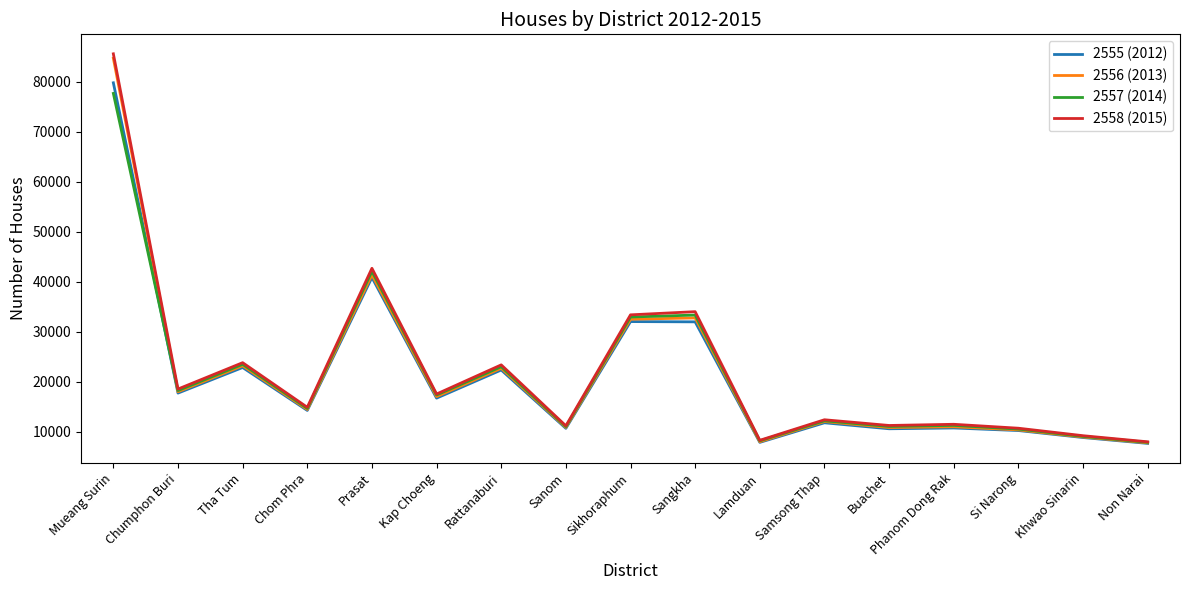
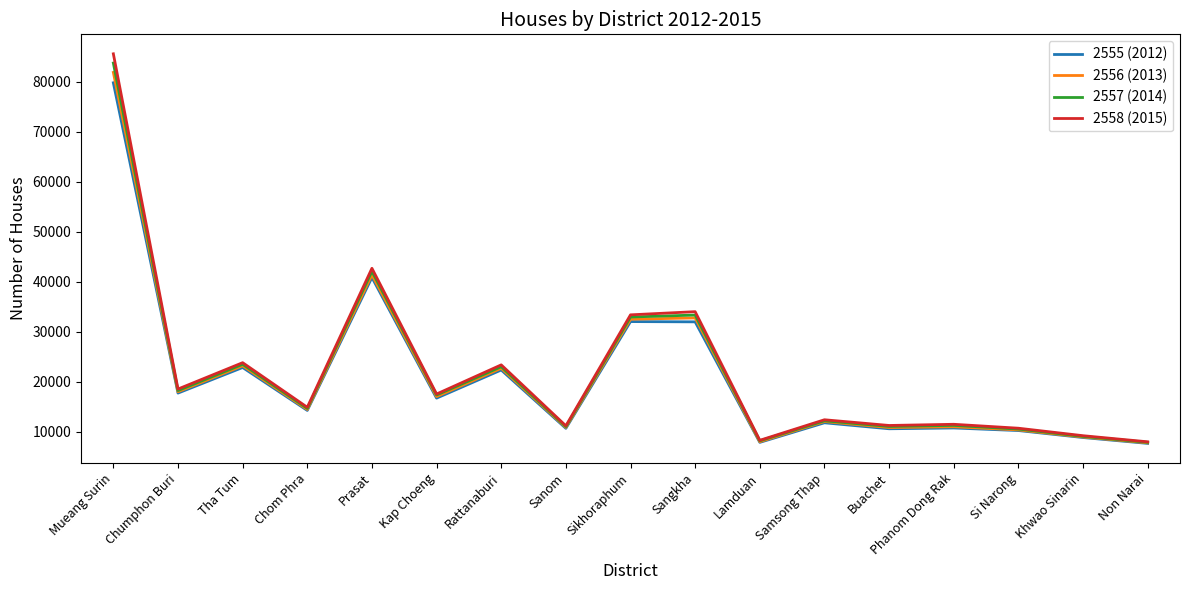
2556 (2013), Mueang Surin: 85000 -> 82000
2557 (2014), Mueang Surin: 78000 -> 84000
